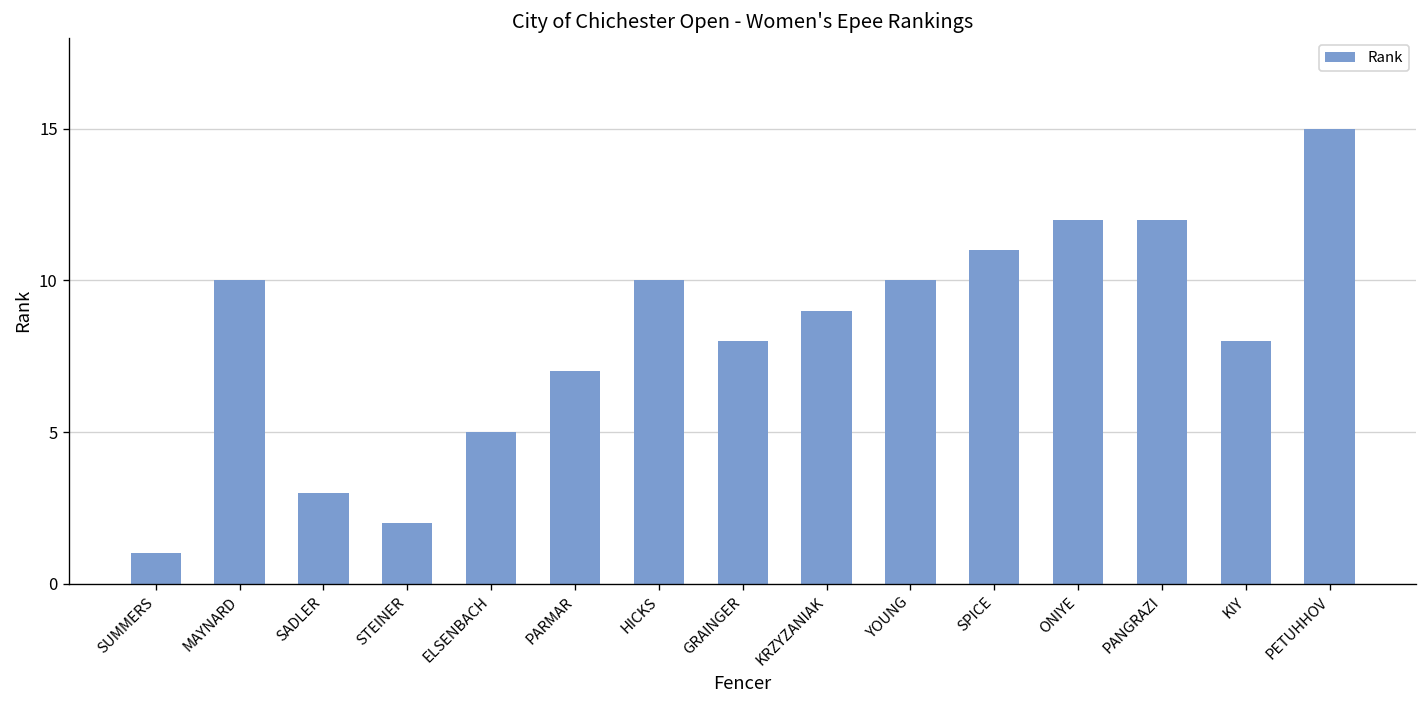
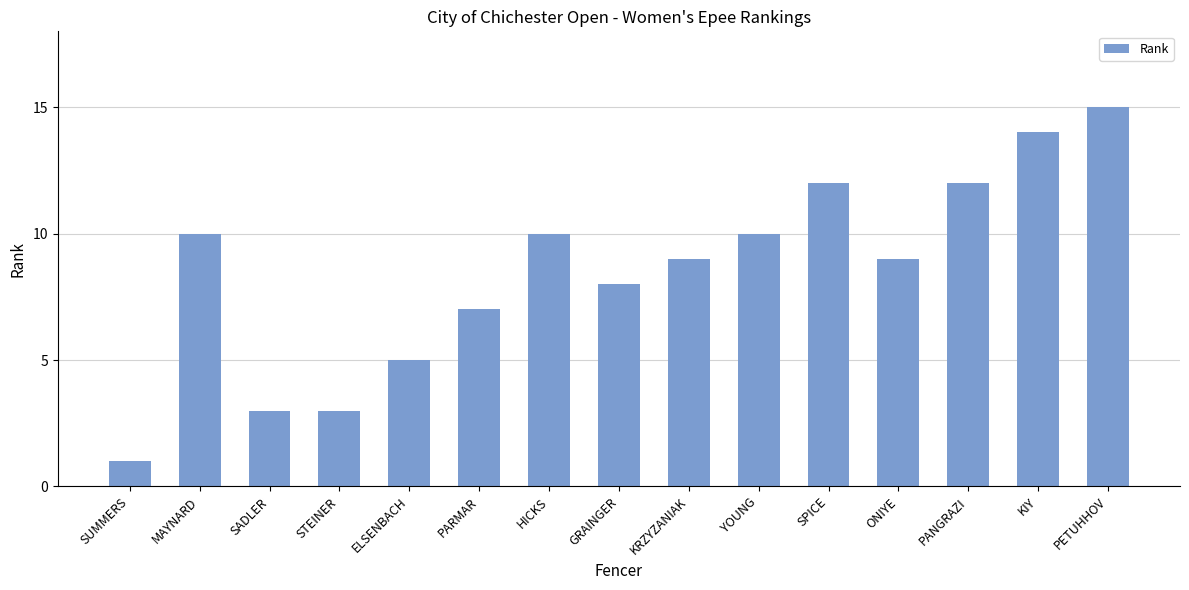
STEINER: 2 -> 3
SPICE: 11 -> 12
ONIYE: 12 -> 9
KIY: 8 -> 14
